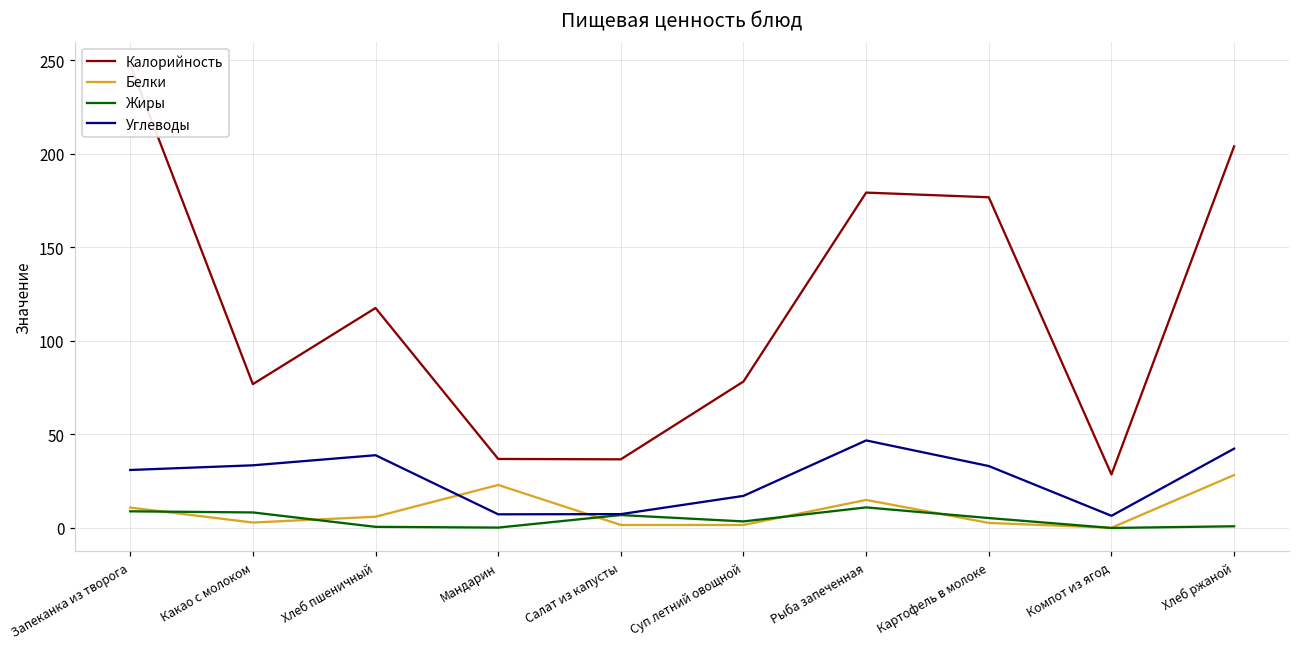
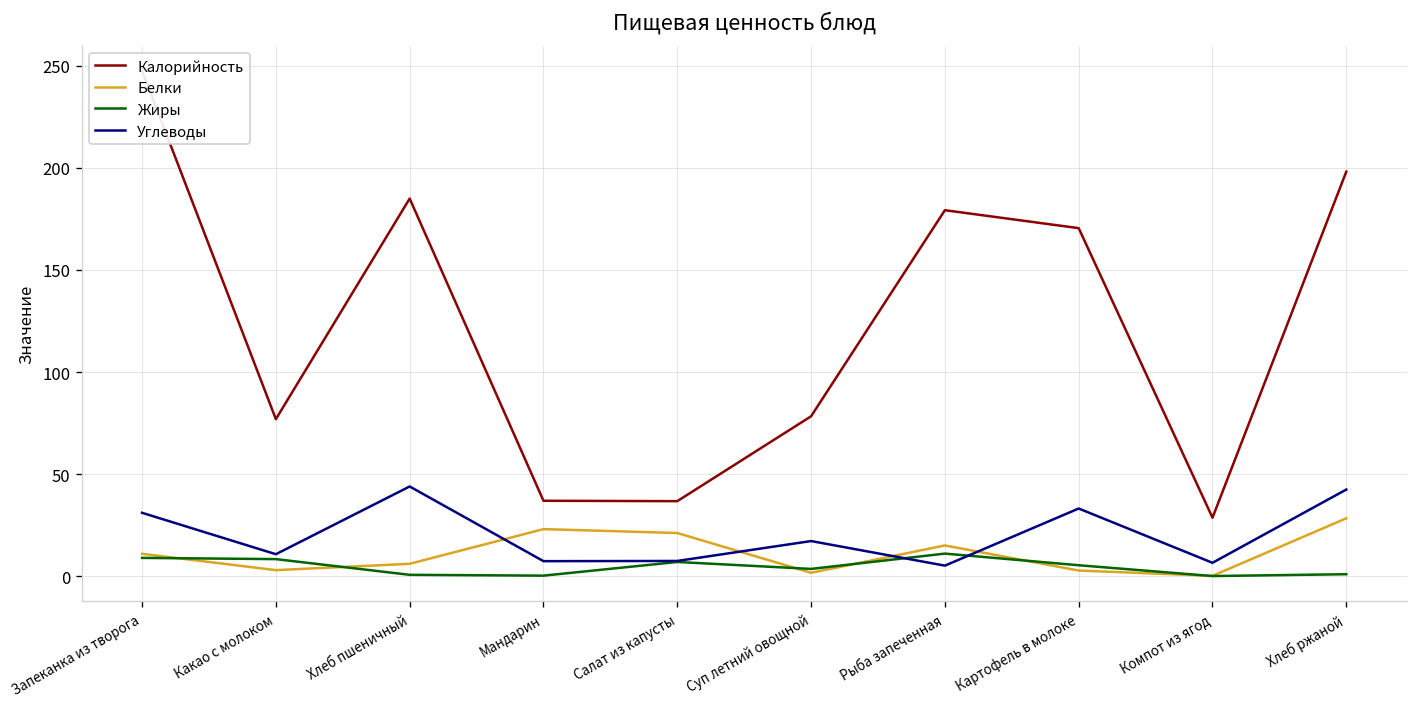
Углеводы, Какао с молоком: 34 -> 11
Калорийность, Хлеб пшеничный: 118 -> 185
Углеводы, Хлеб пшеничный: 39 -> 44
Белки, Салат из капусты: 2 -> 21
Углеводы, Рыба запеченная: 47 -> 5
Калорийность, Картофель в молоке: 177 -> 171
Калорийность, Хлеб ржаной: 204 -> 198
